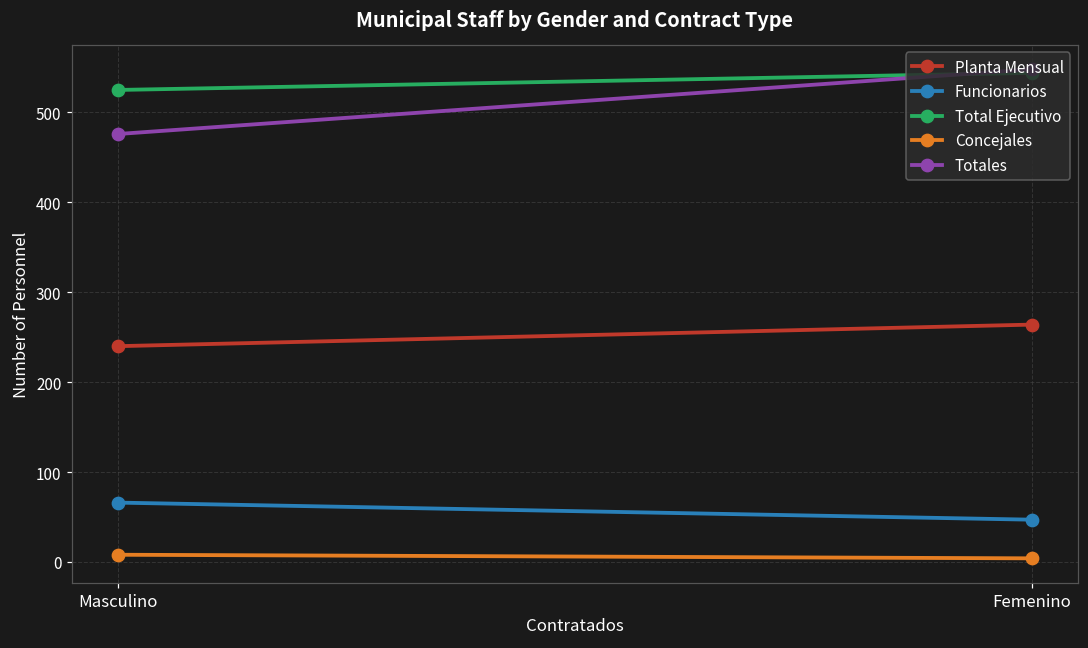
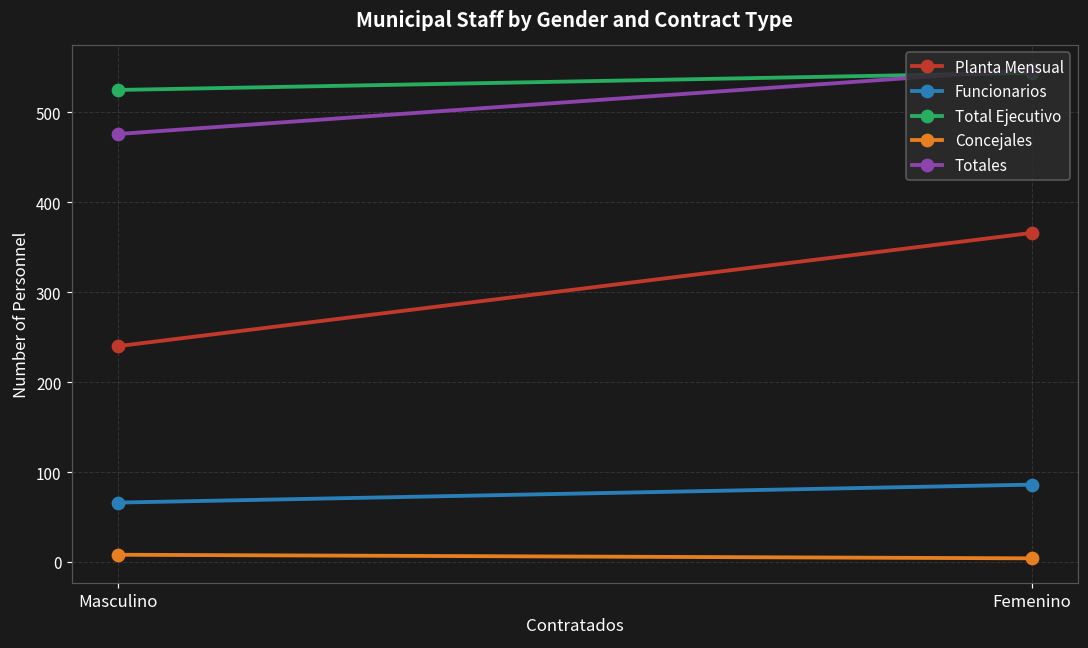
Planta Mensual, Femenino: 260 -> 370
Funcionarios, Femenino: 50 -> 90
